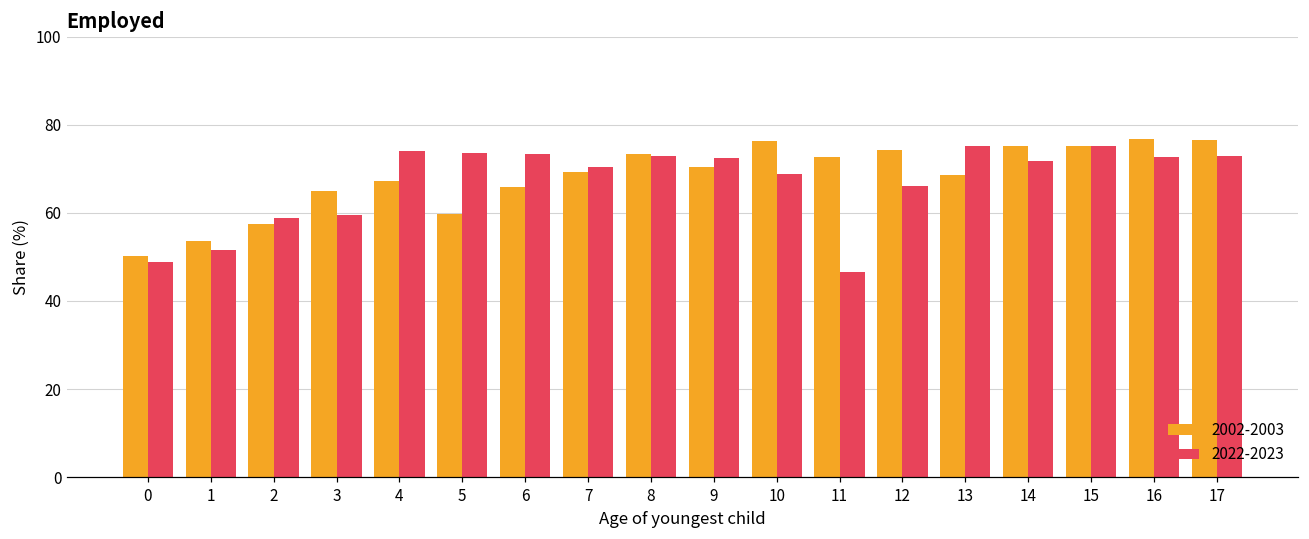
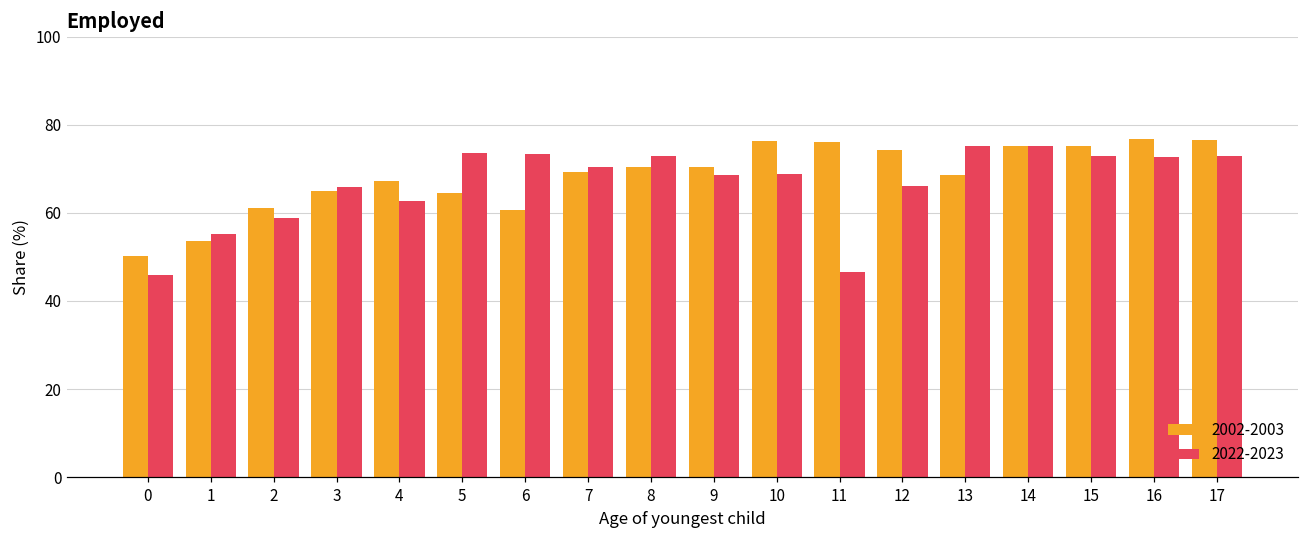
2022-2023, 0: 49 -> 46
2022-2023, 1: 52 -> 55
2002-2003, 2: 57 -> 61
2022-2023, 3: 60 -> 66
2022-2023, 4: 74 -> 63
2002-2003, 5: 60 -> 65
2002-2003, 6: 66 -> 61
2002-2003, 8: 73 -> 70
2022-2023, 9: 72 -> 69
2002-2003, 11: 73 -> 76
2022-2023, 14: 72 -> 75
2022-2023, 15: 75 -> 73
